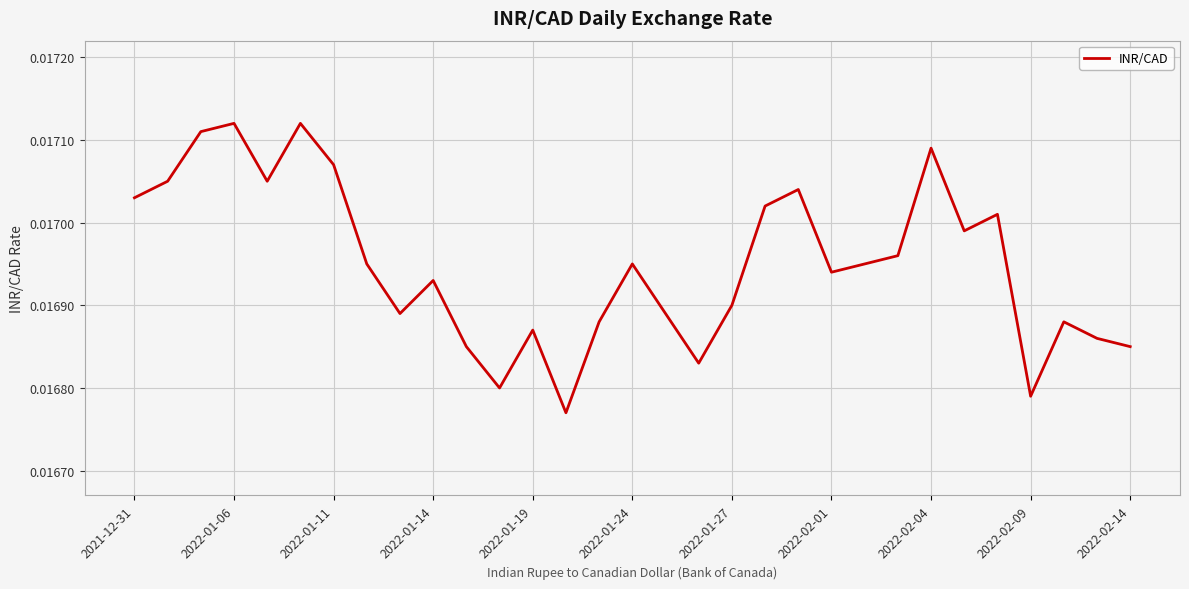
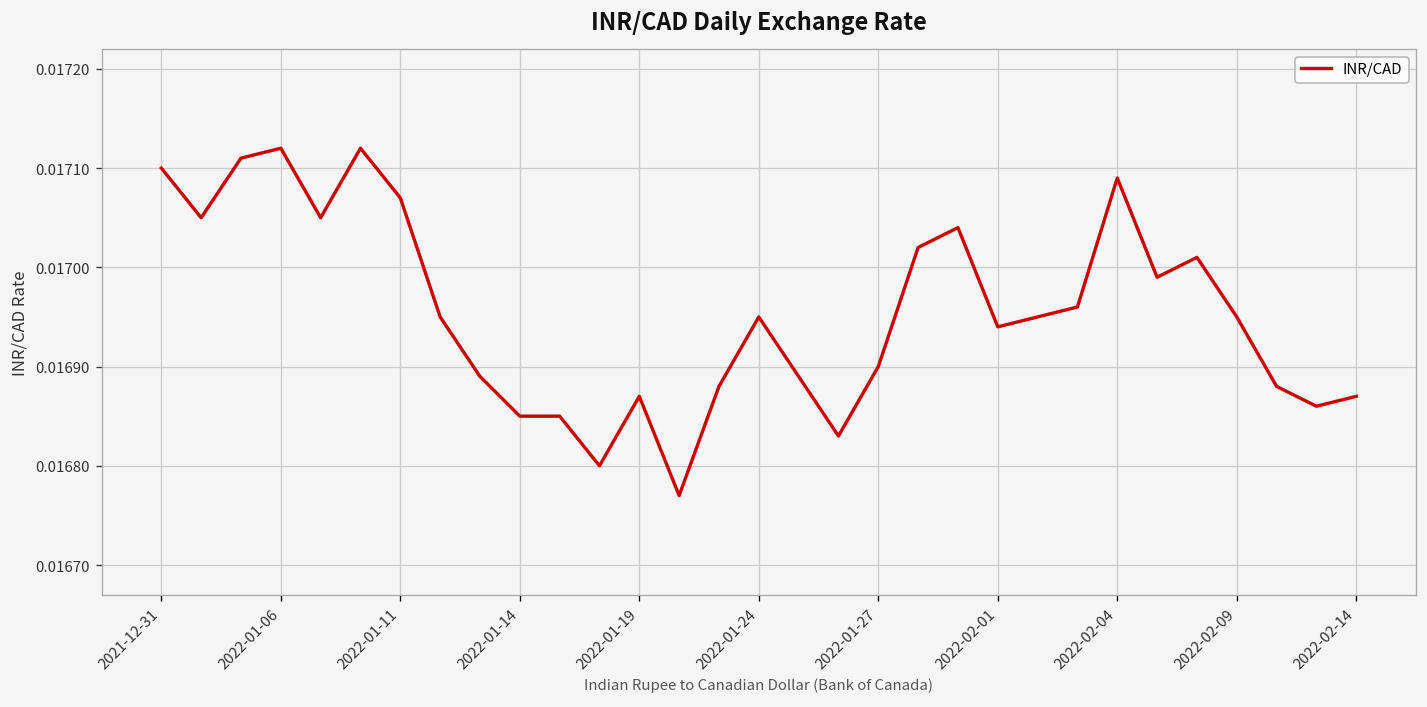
2021-12-31: 0.01703 -> 0.01710
2022-01-14: 0.01693 -> 0.01685
2022-02-09: 0.01679 -> 0.01695
2022-02-14: 0.01685 -> 0.01687
